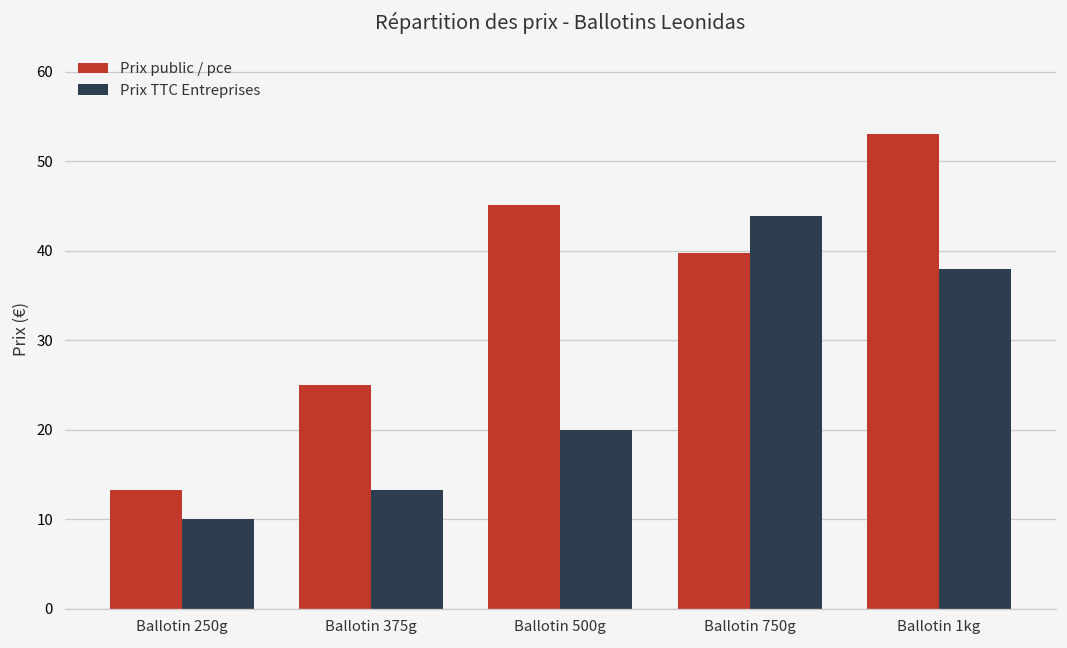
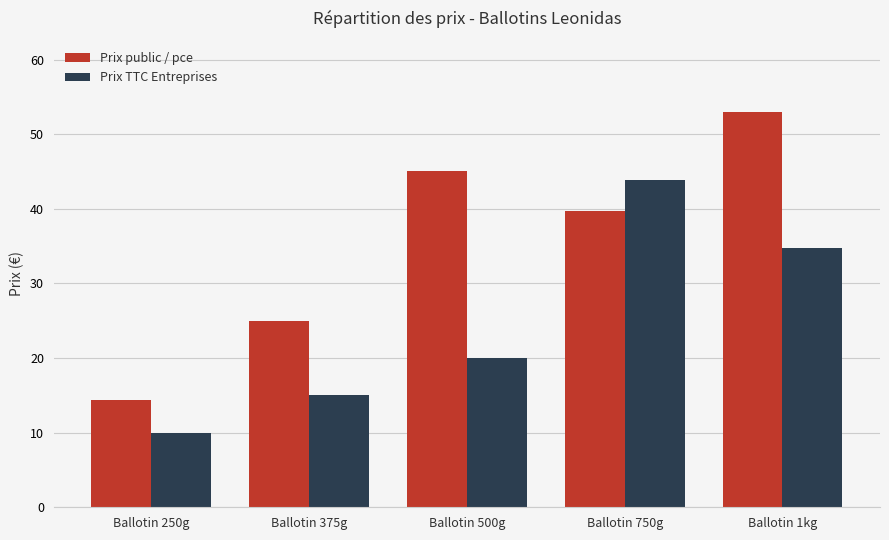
Prix public / pce, Ballotin 250g: 13 -> 14
Prix TTC Entreprises, Ballotin 375g: 13 -> 15
Prix TTC Entreprises, Ballotin 1kg: 38 -> 35
